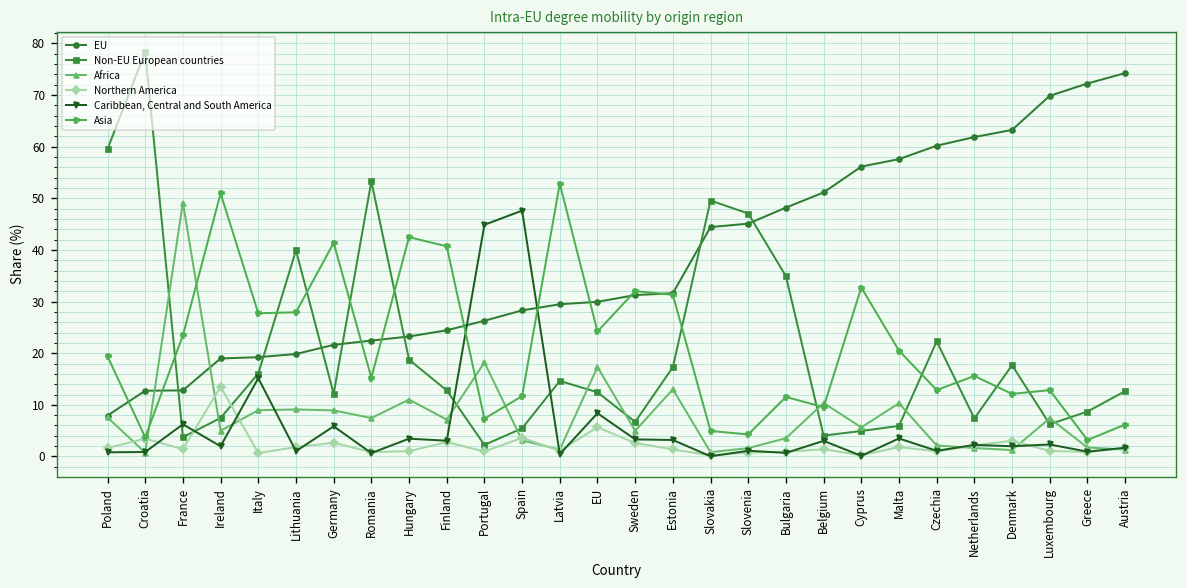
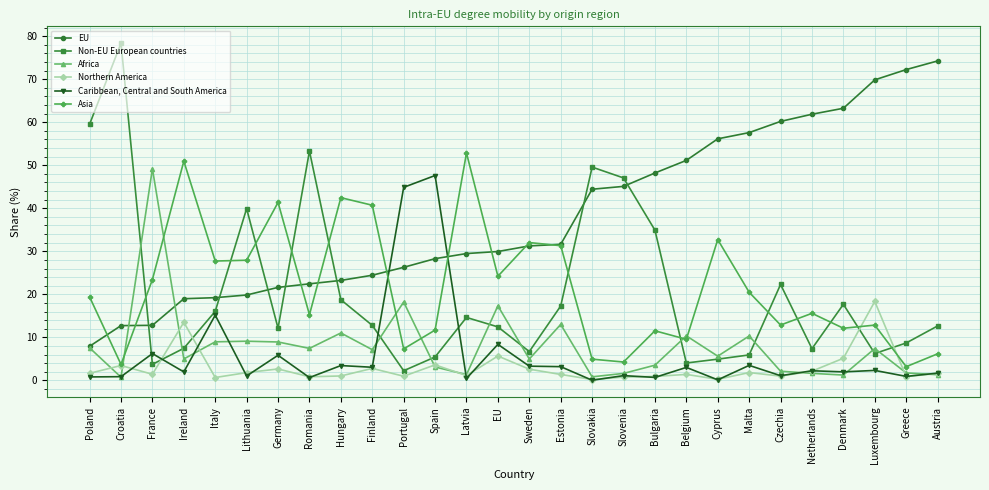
Northern America, Denmark: 3 -> 5
Northern America, Luxembourg: 1 -> 18
